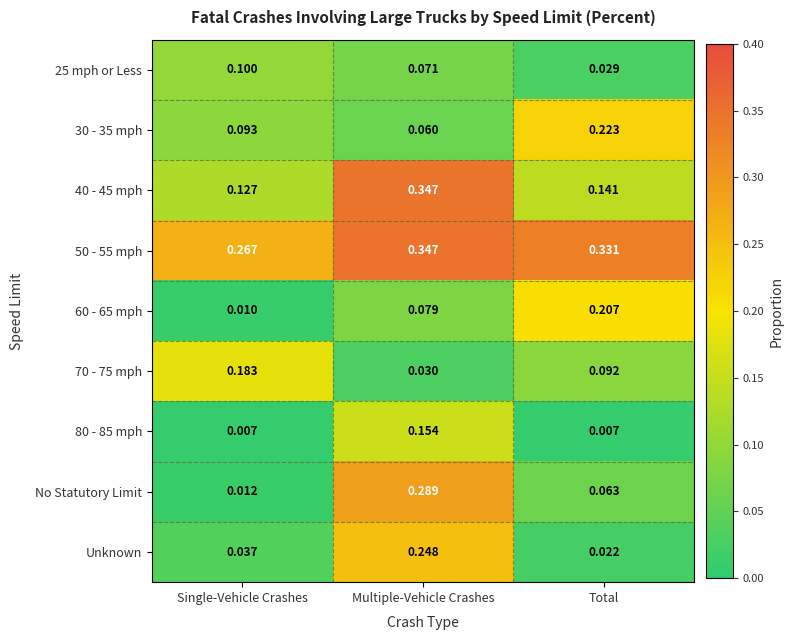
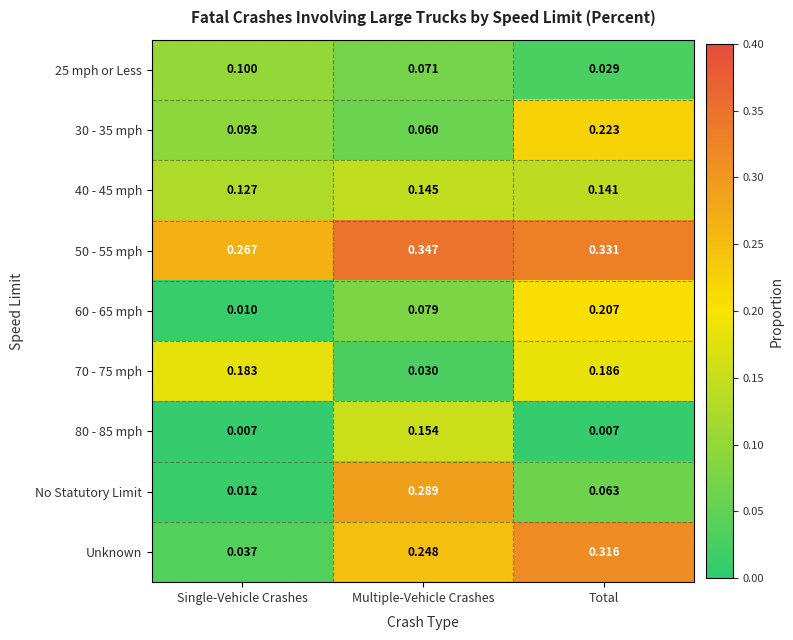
40 - 45 mph, Multiple-Vehicle Crashes: 0.347 -> 0.145
70 - 75 mph, Total: 0.092 -> 0.186
Unknown, Total: 0.022 -> 0.316
